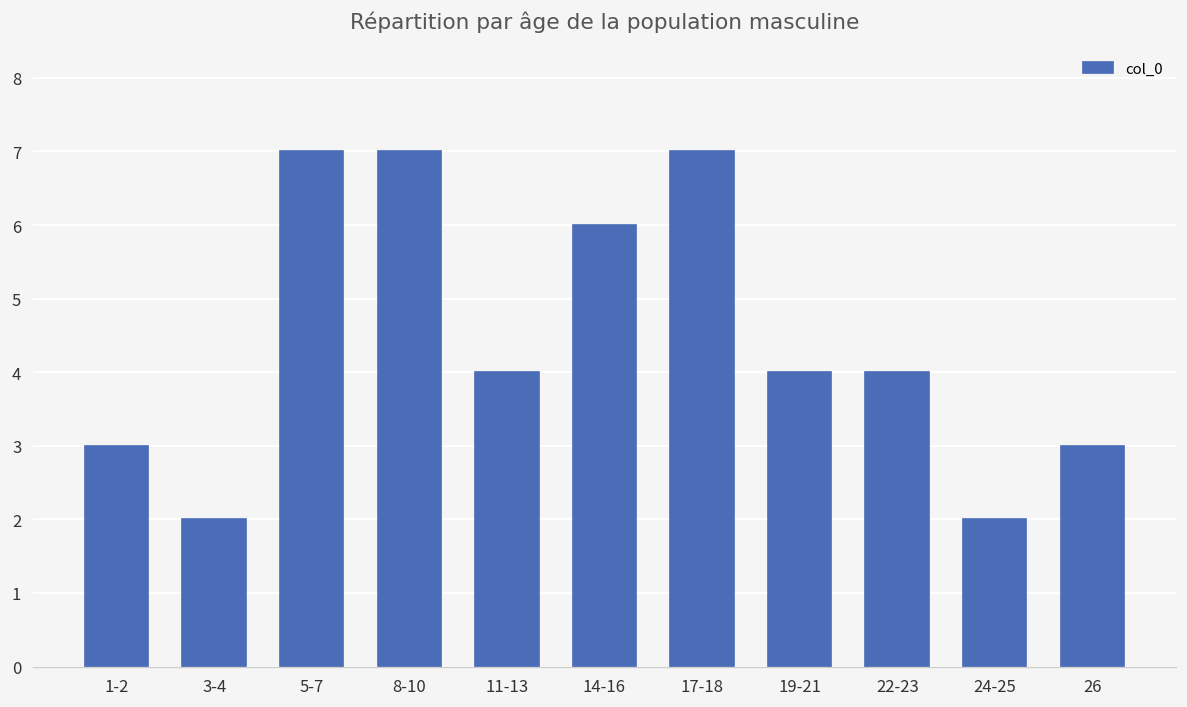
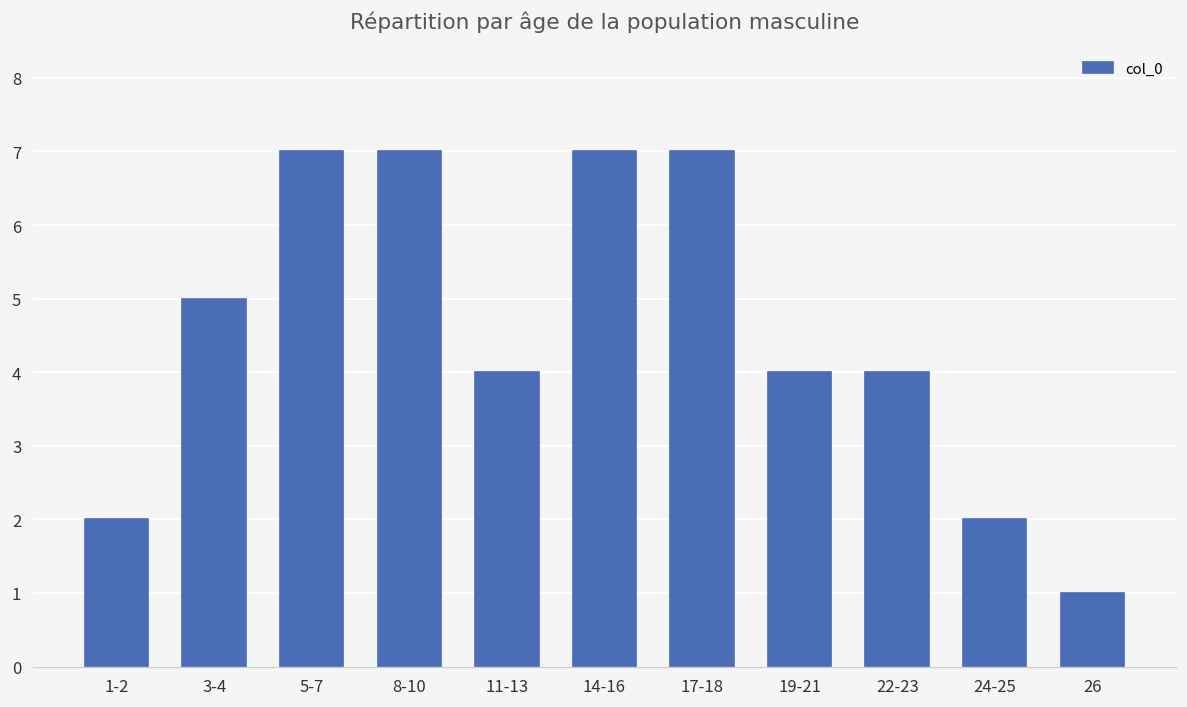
1-2: 3 -> 2
3-4: 2 -> 5
14-16: 6 -> 7
26: 3 -> 1
